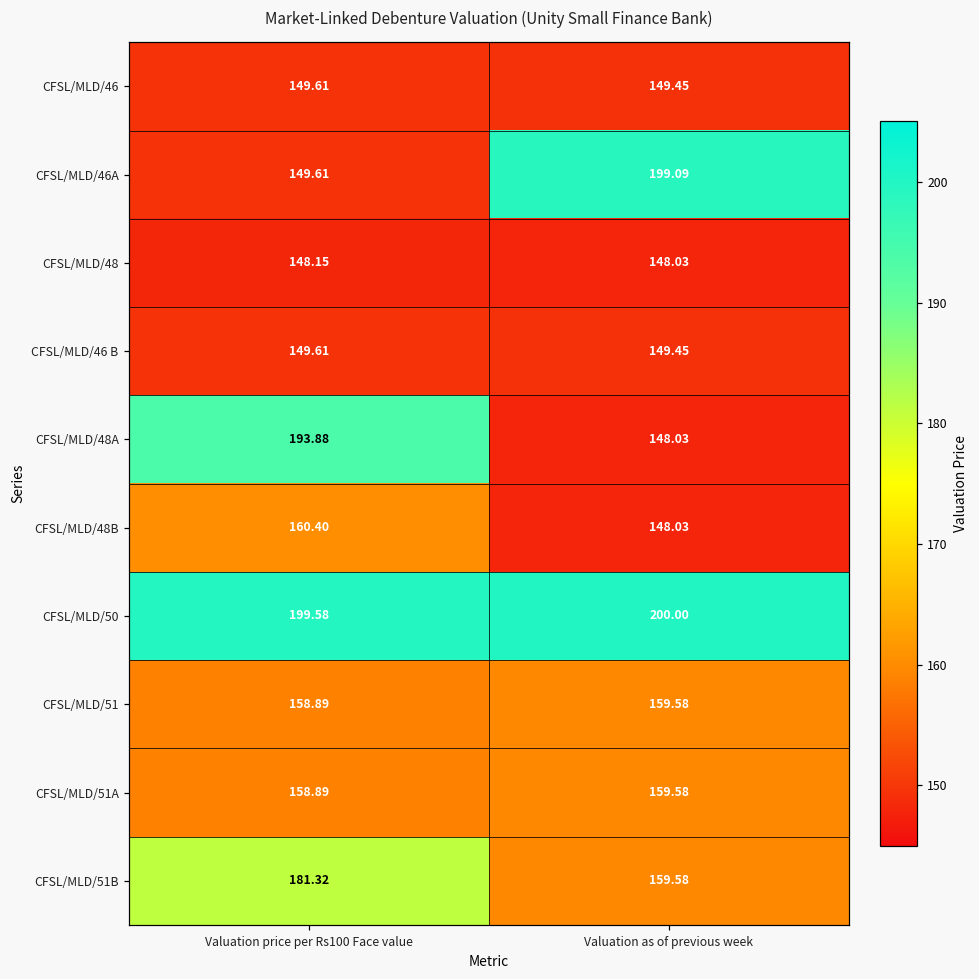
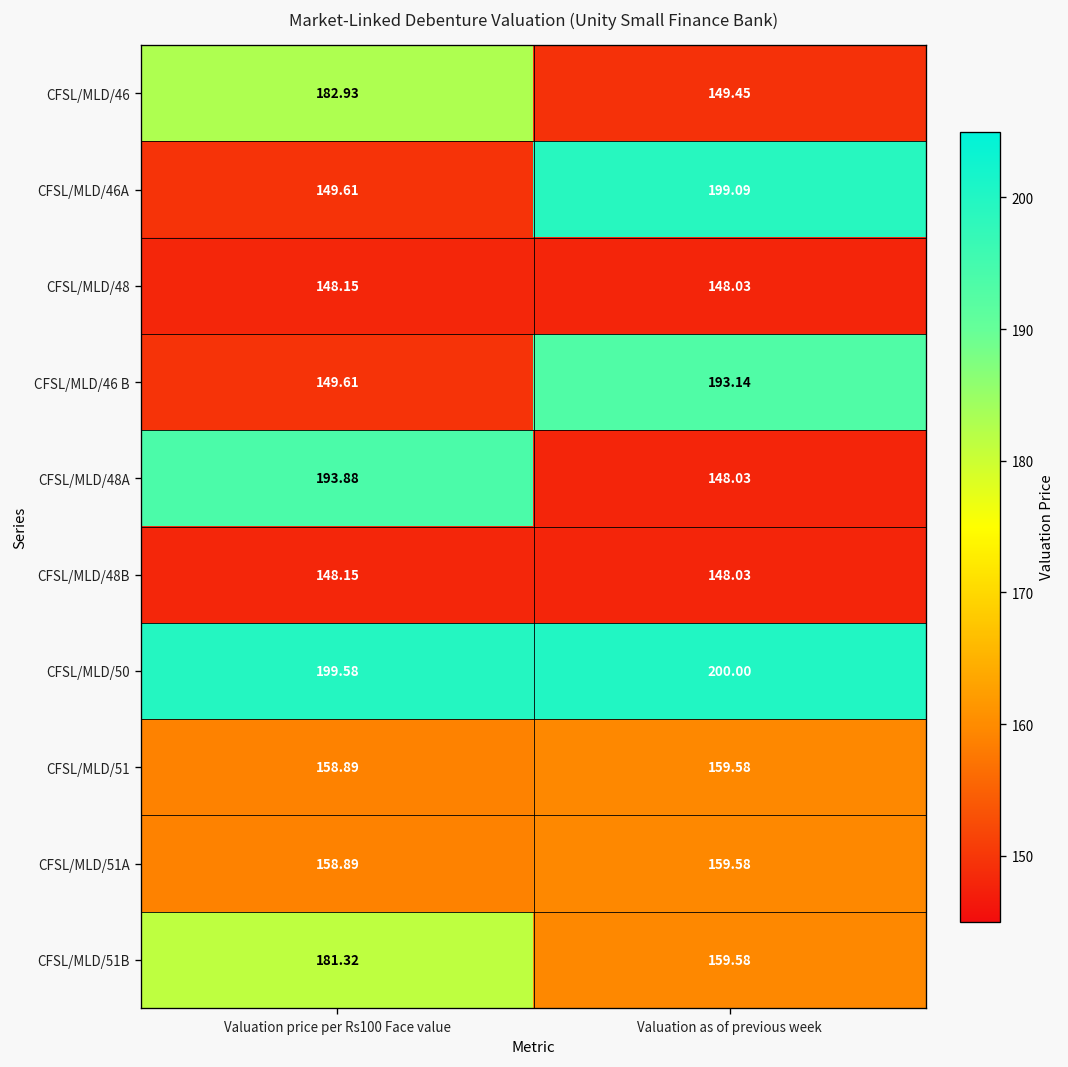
CFSL/MLD/46, Valuation price per Rs100 Face value: 149.61 -> 182.93
CFSL/MLD/46 B, Valuation as of previous week: 149.45 -> 193.14
CFSL/MLD/48B, Valuation price per Rs100 Face value: 160.40 -> 148.15
